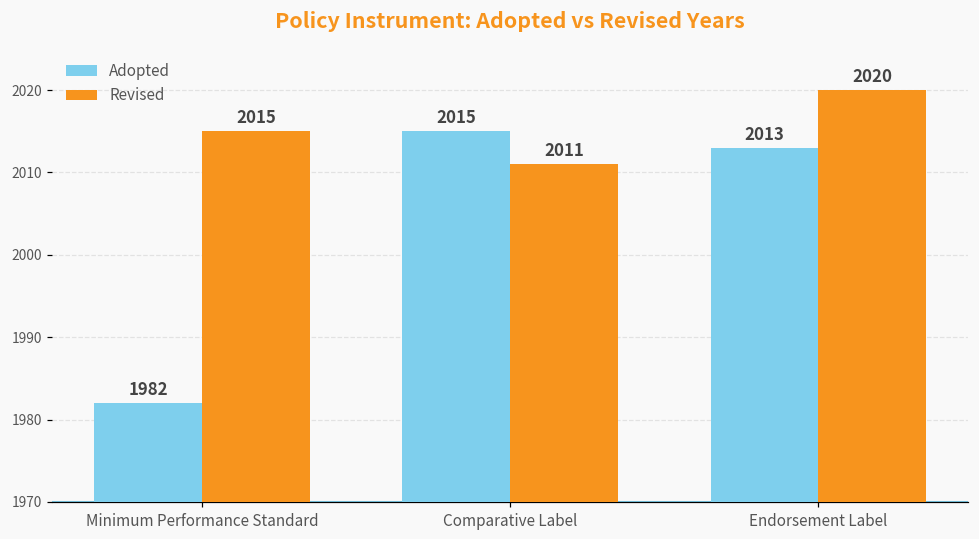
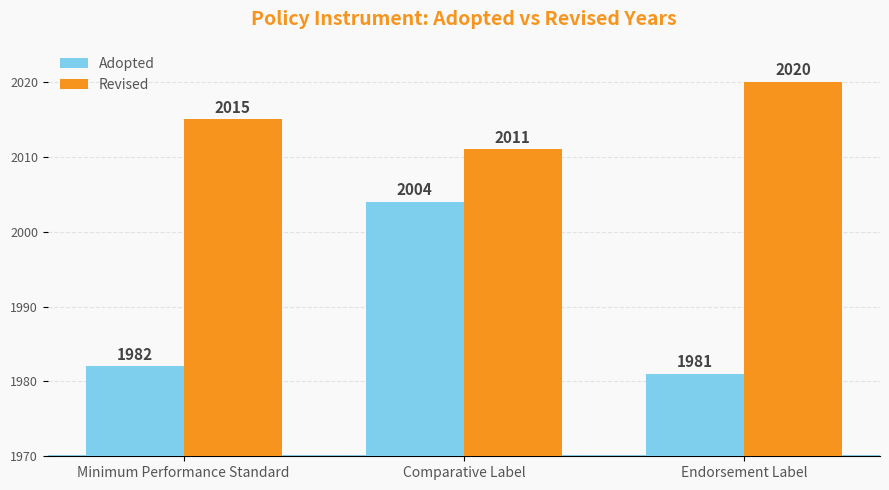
Adopted, Comparative Label: 2015 -> 2004
Adopted, Endorsement Label: 2013 -> 1981
